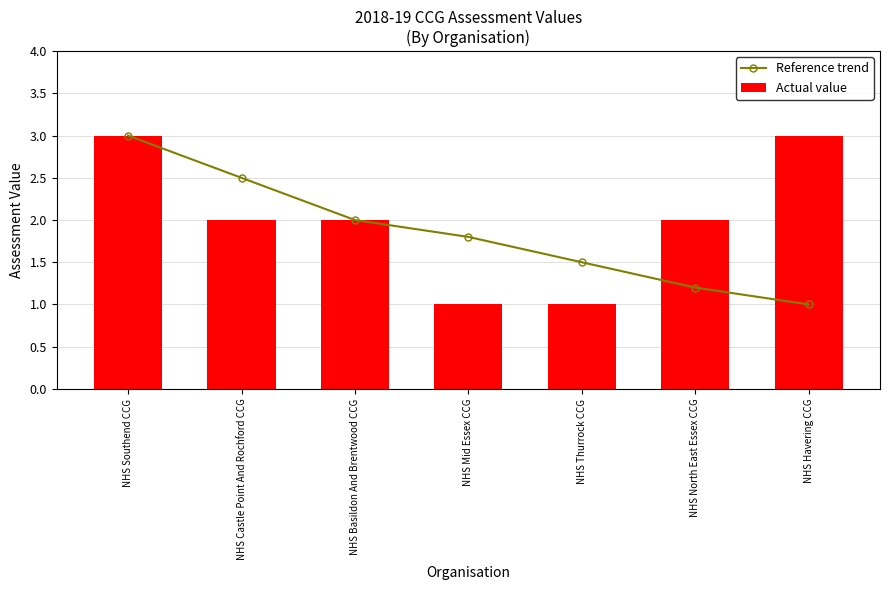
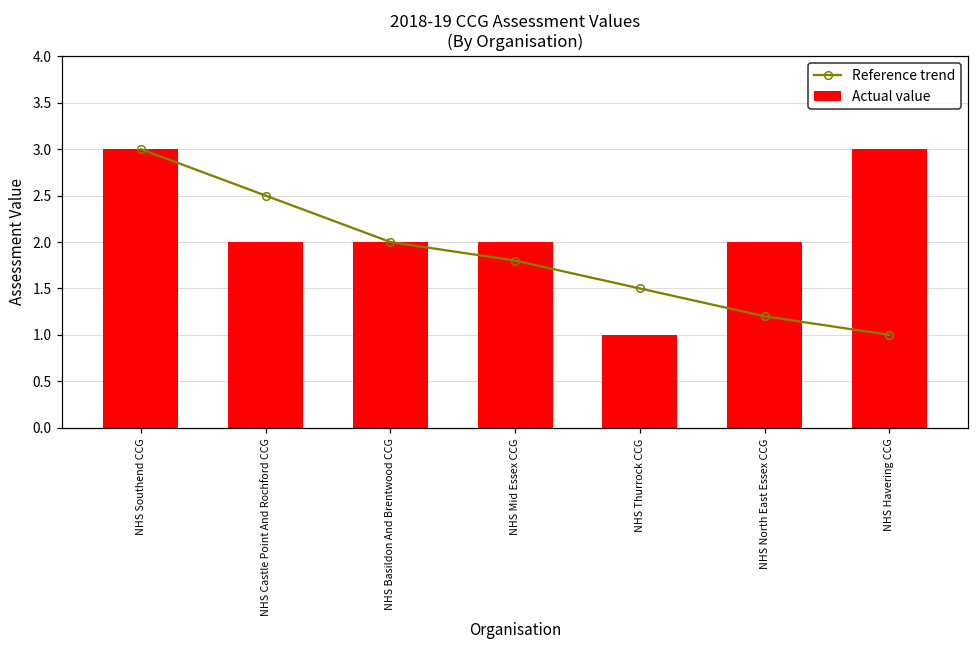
Actual value, NHS Mid Essex CCG: 1 -> 2
